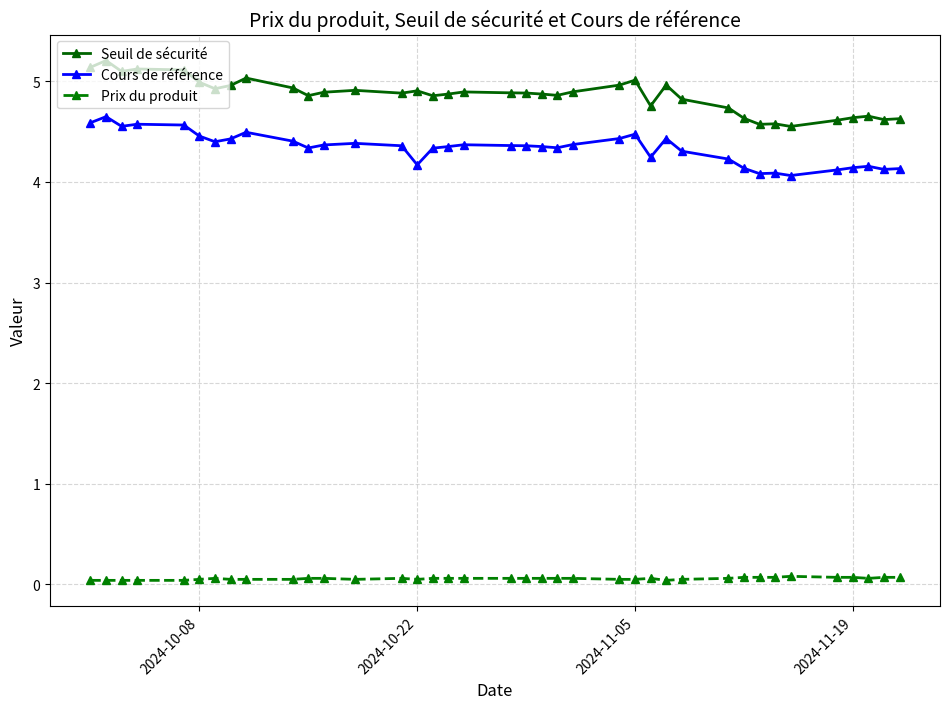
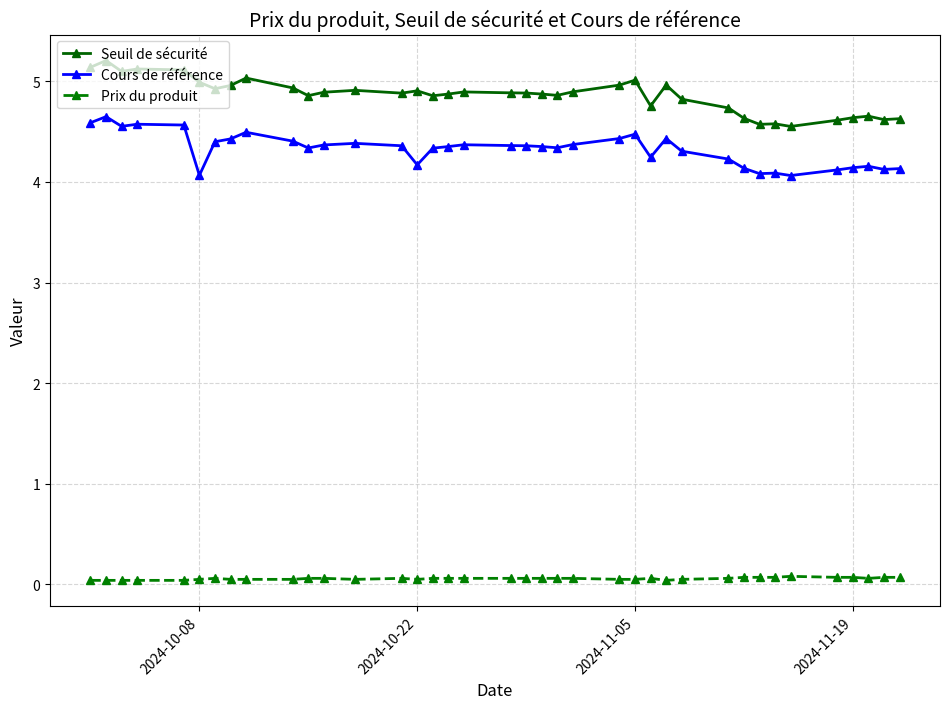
Cours de référence, 2024-10-08: 4.46 -> 4.07
